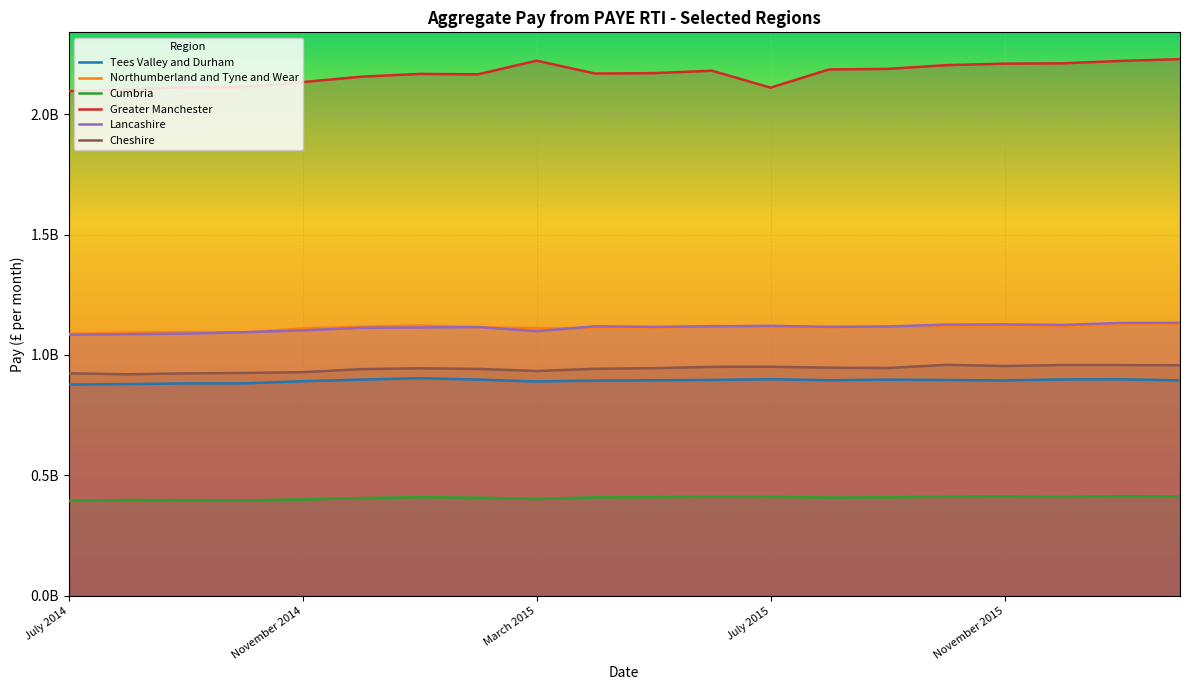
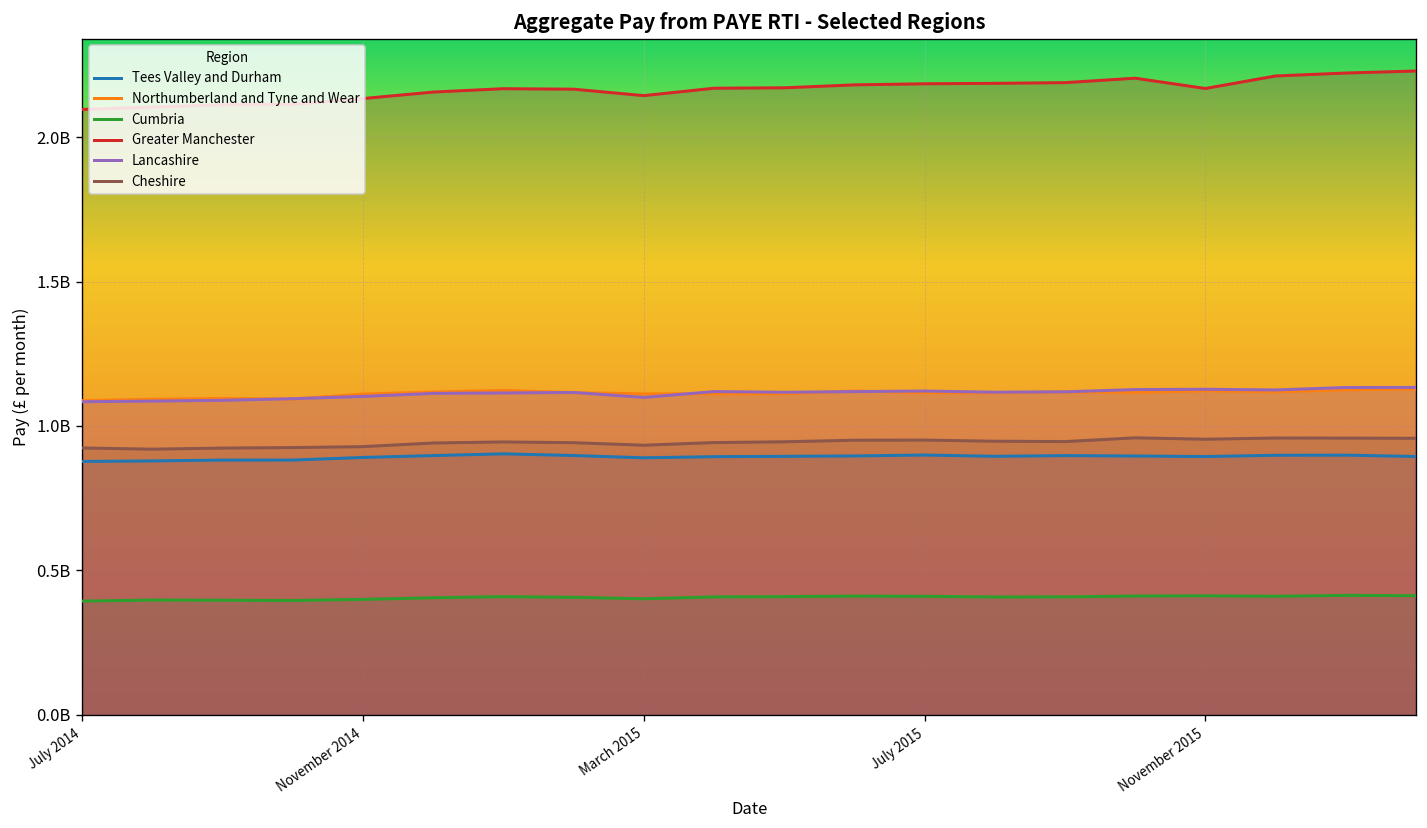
Greater Manchester, March 2015: 2220000000 -> 2140000000
Greater Manchester, July 2015: 2110000000 -> 2180000000
Greater Manchester, November 2015: 2210000000 -> 2170000000
